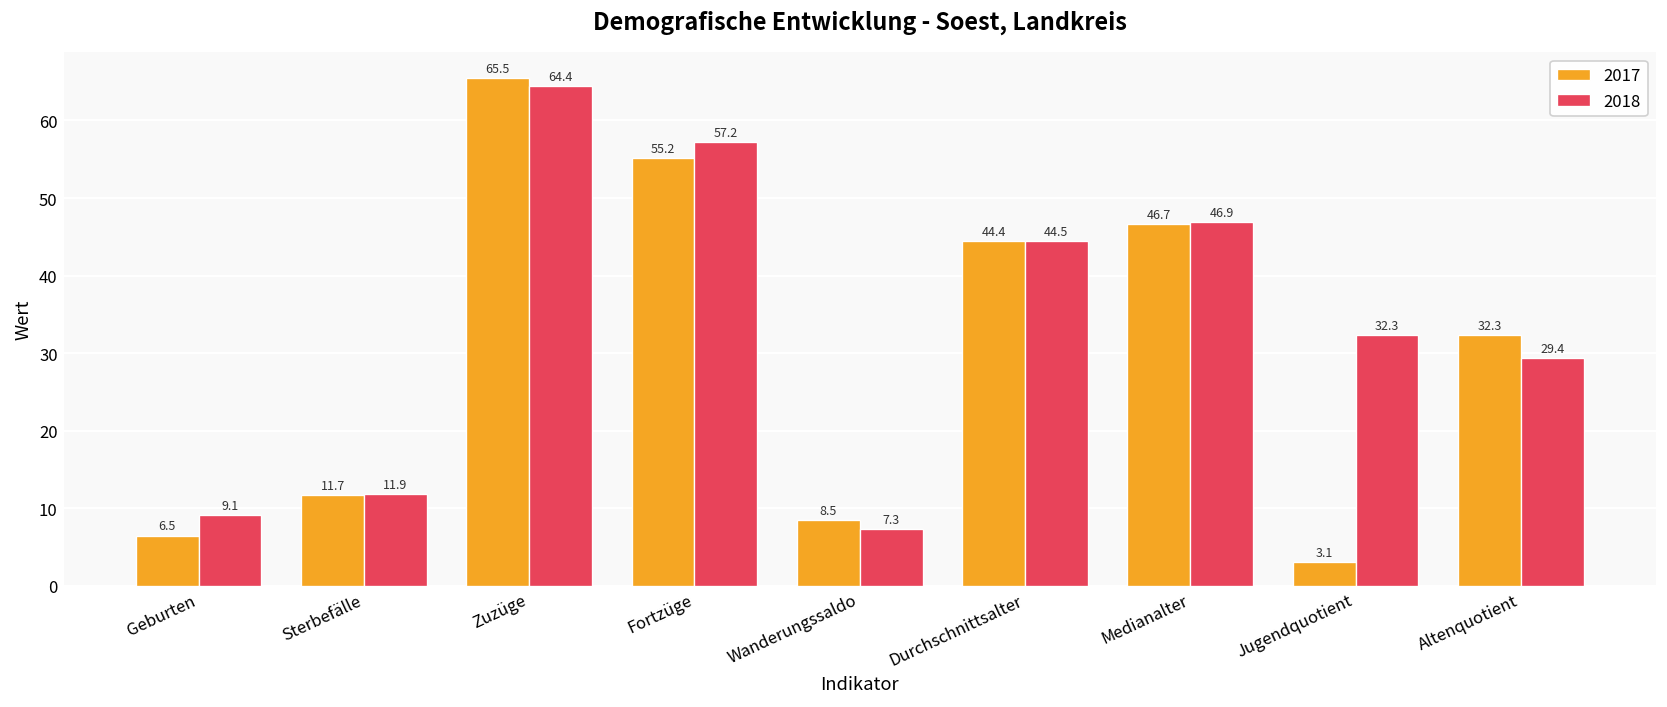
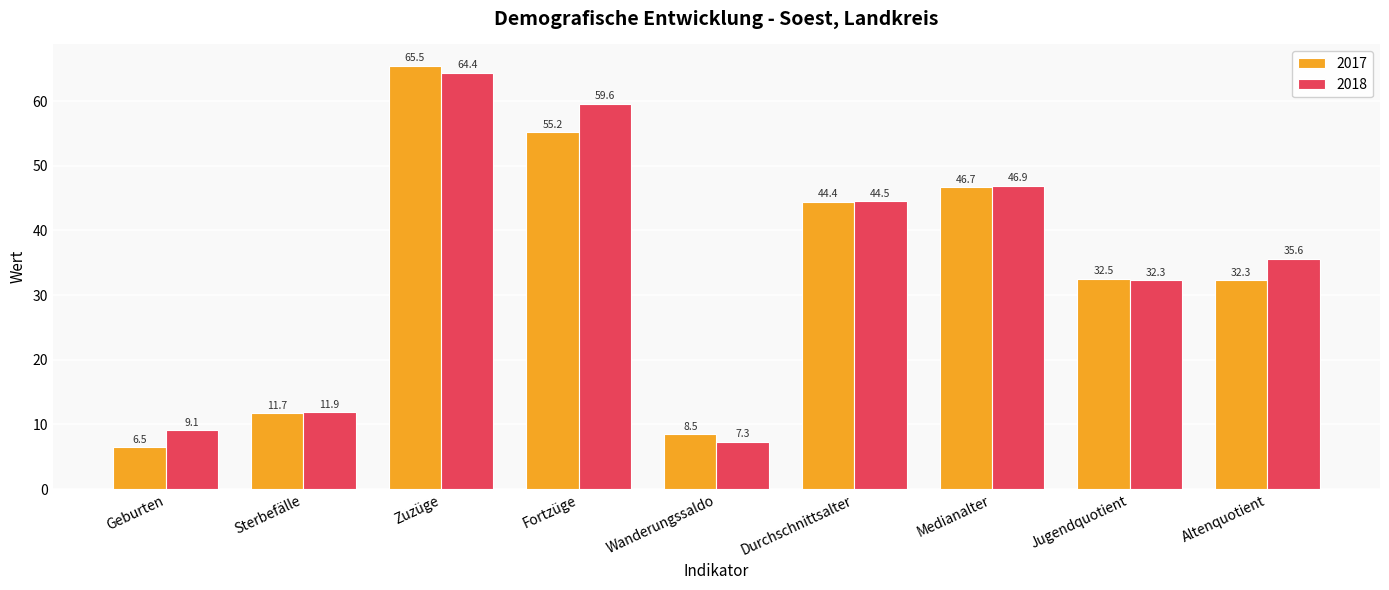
2018, Fortzüge: 57.2 -> 59.6
2017, Jugendquotient: 3.1 -> 32.5
2018, Altenquotient: 29.4 -> 35.6
